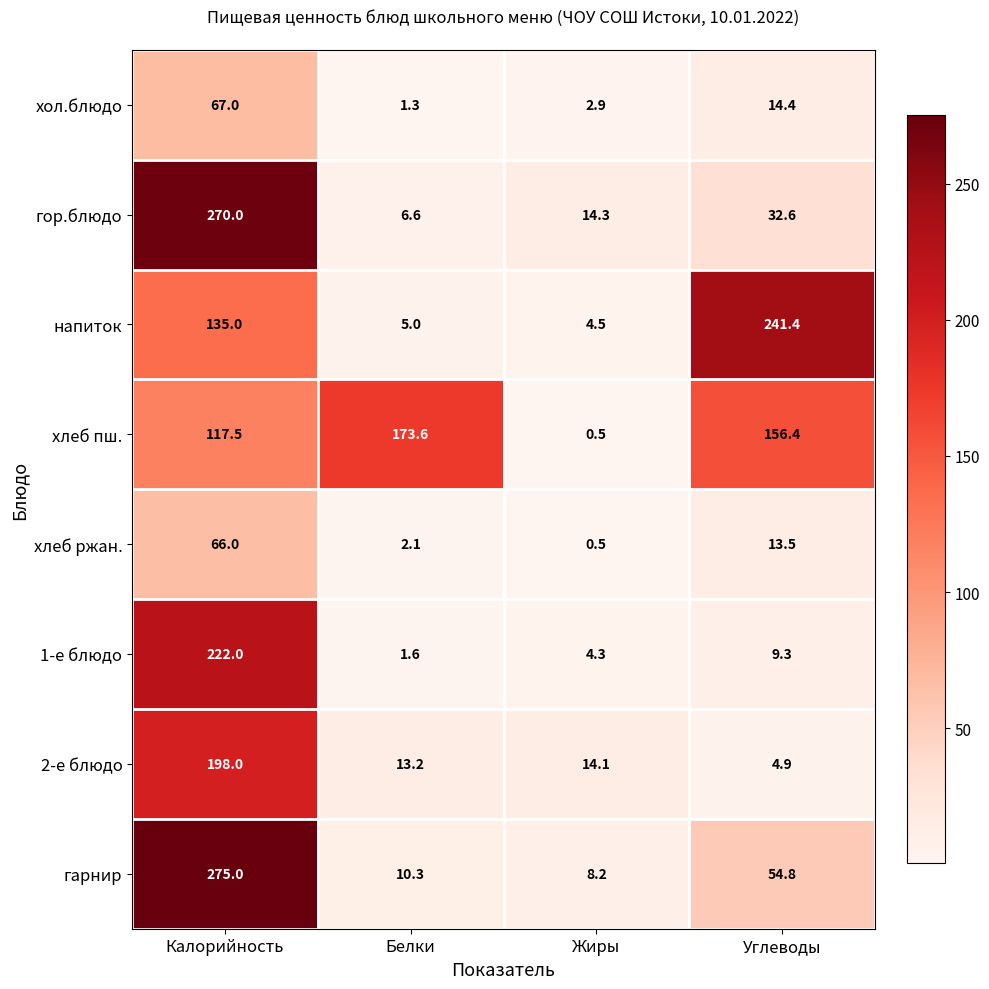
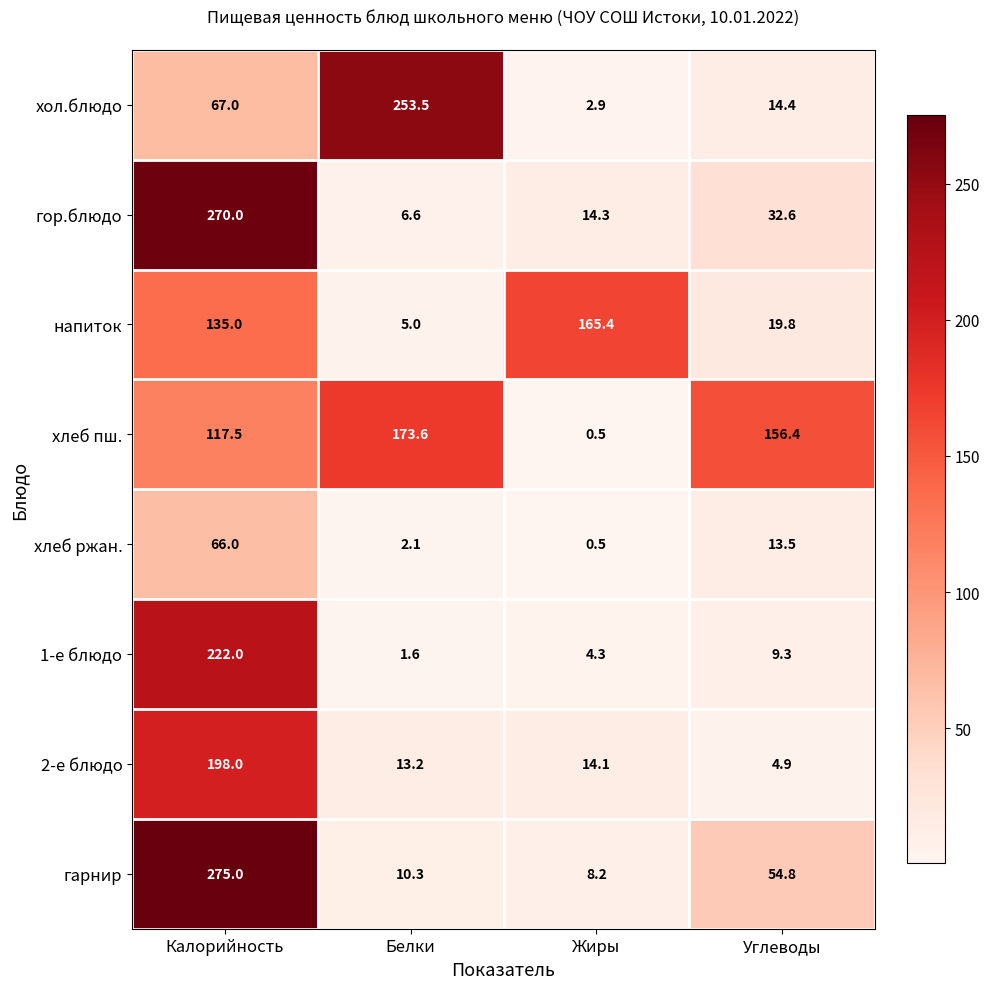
хол.блюдо, Белки: 1.3 -> 253.5
напиток, Жиры: 4.5 -> 165.4
напиток, Углеводы: 241.4 -> 19.8
